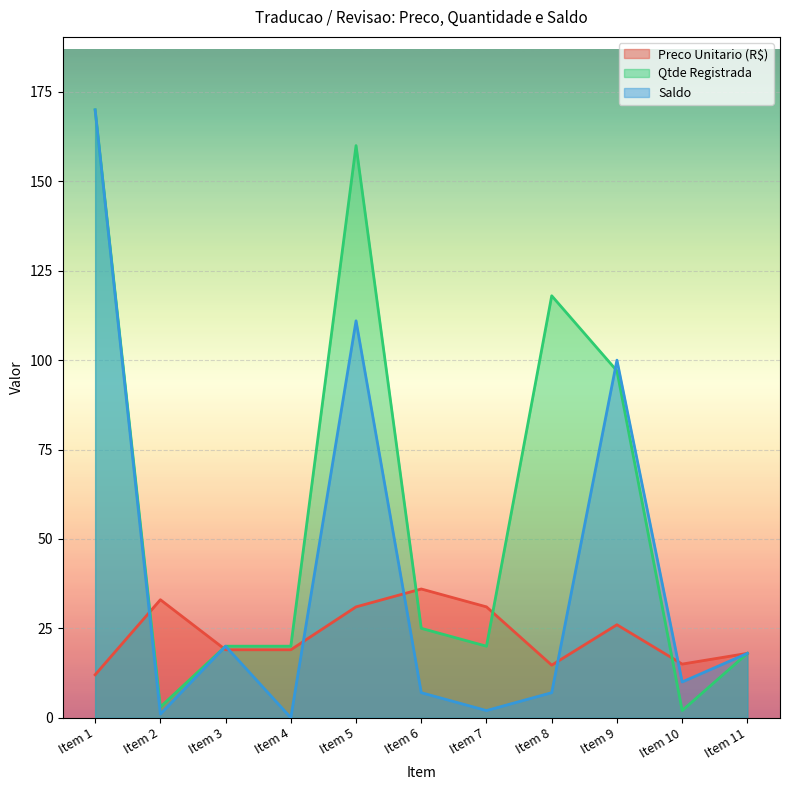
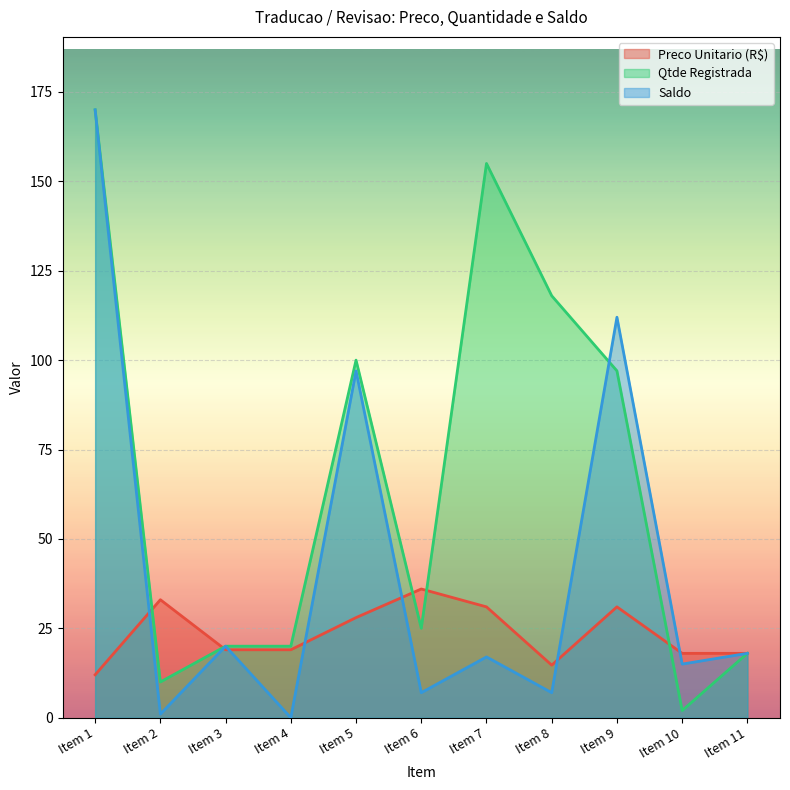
Qtde Registrada, Item 2: 3 -> 10
Preco Unitario (R$), Item 5: 31 -> 28
Qtde Registrada, Item 5: 160 -> 100
Saldo, Item 5: 111 -> 97
Qtde Registrada, Item 7: 20 -> 155
Saldo, Item 7: 2 -> 17
Preco Unitario (R$), Item 9: 26 -> 31
Saldo, Item 9: 100 -> 112
Preco Unitario (R$), Item 10: 15 -> 18
Saldo, Item 10: 10 -> 15
